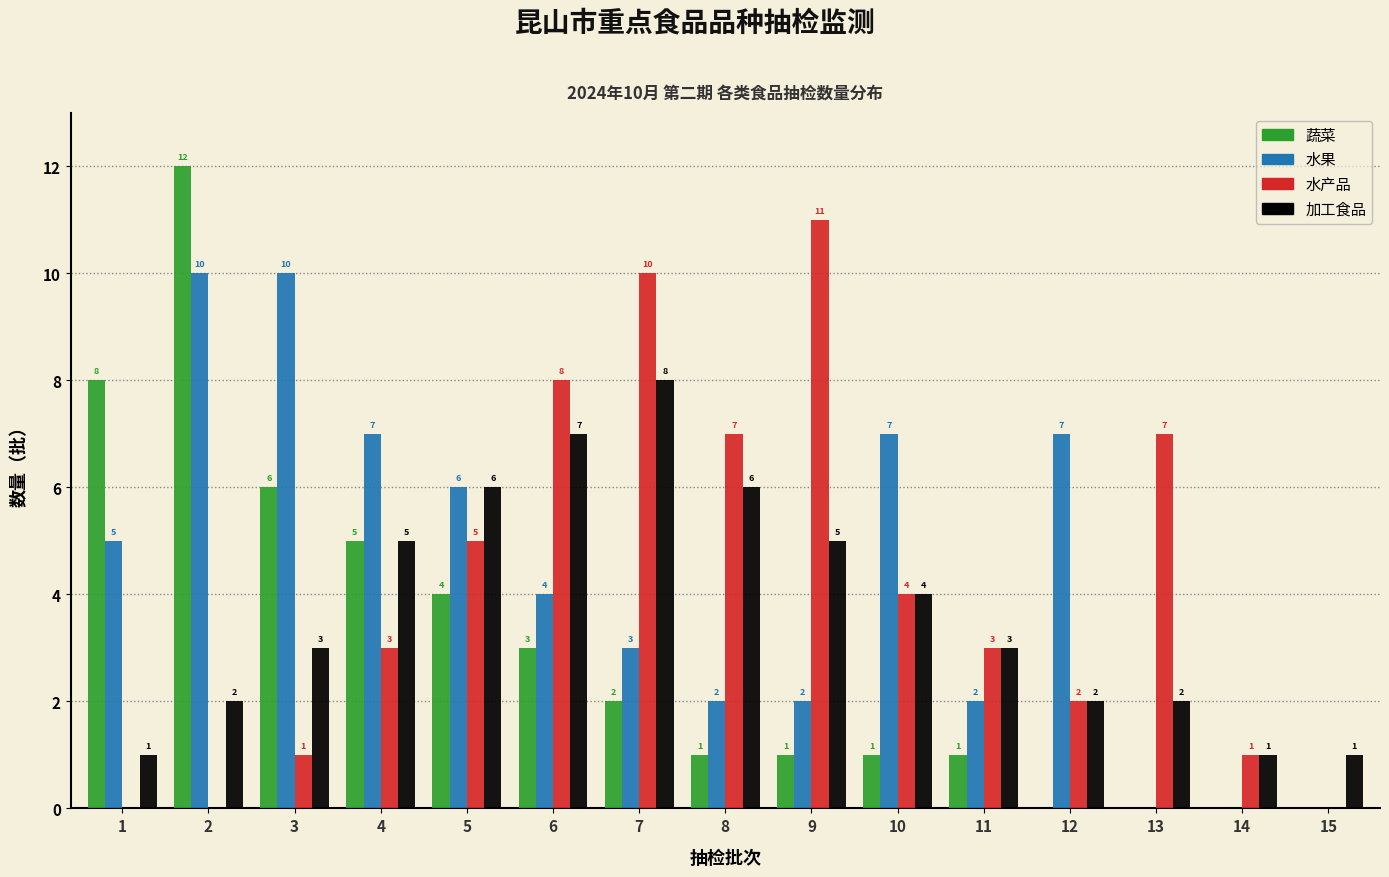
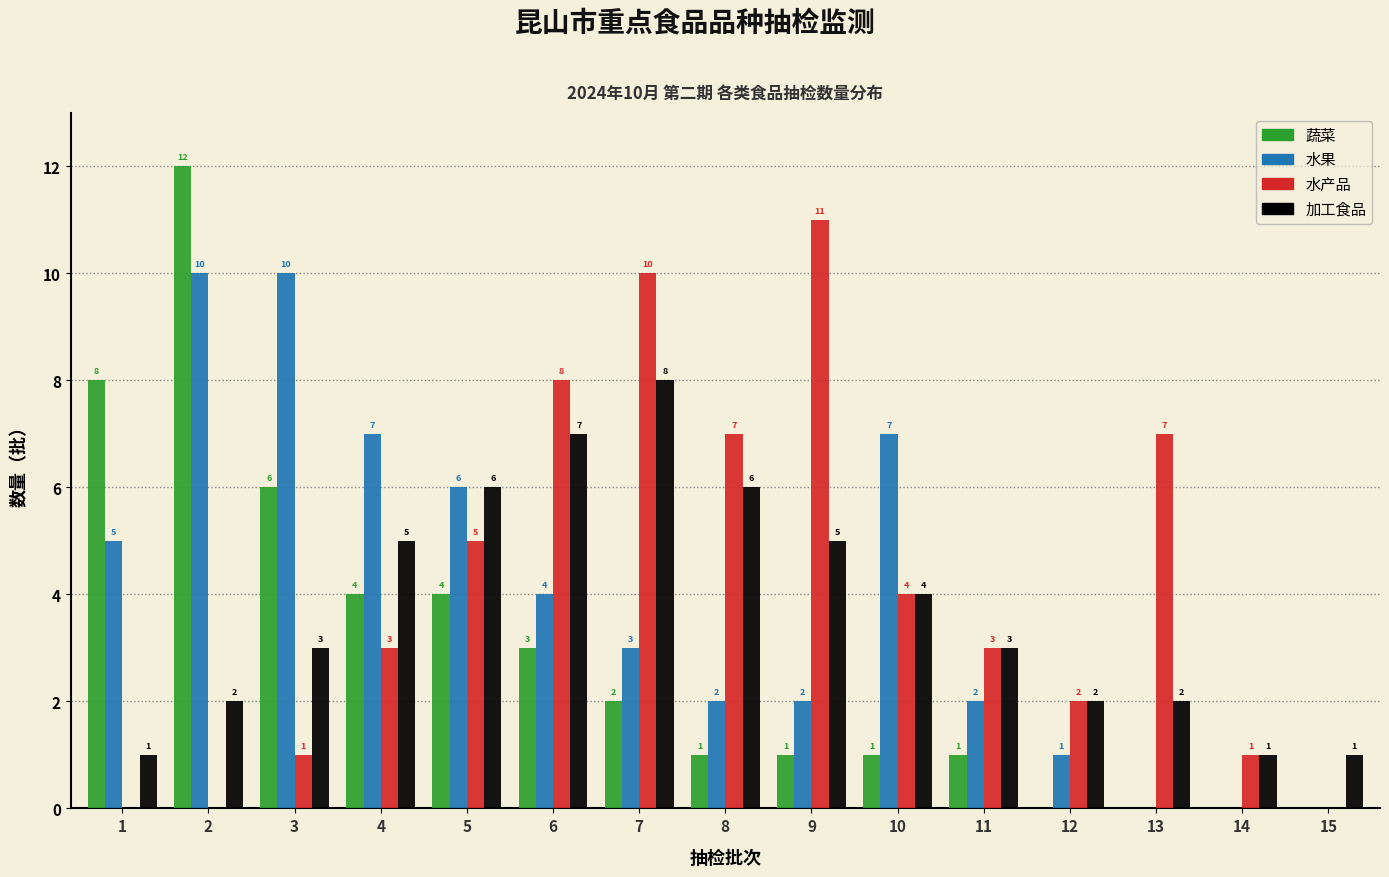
蔬菜, 4: 5 -> 4
水果, 12: 7 -> 1
